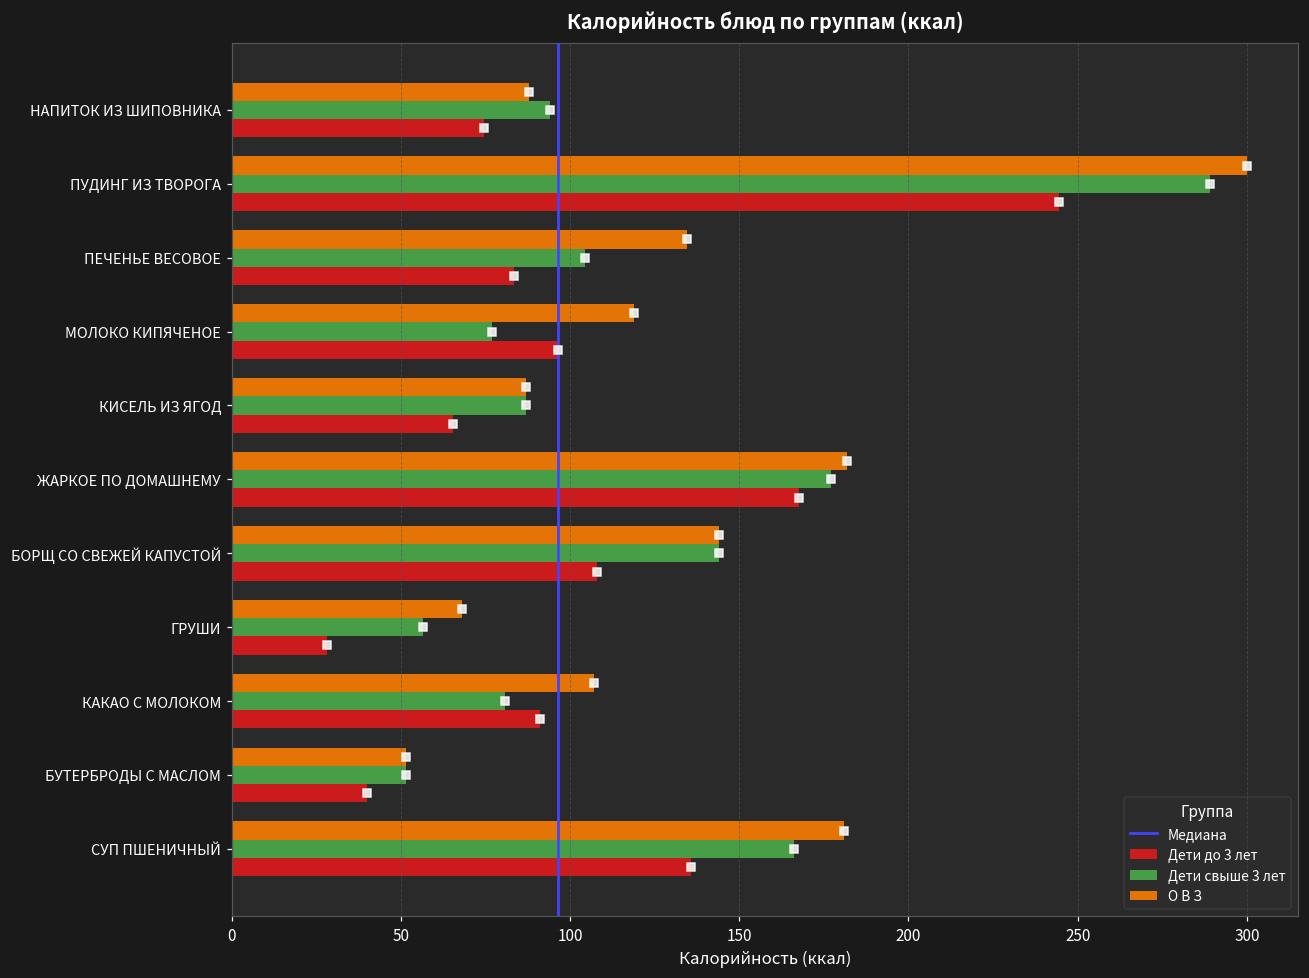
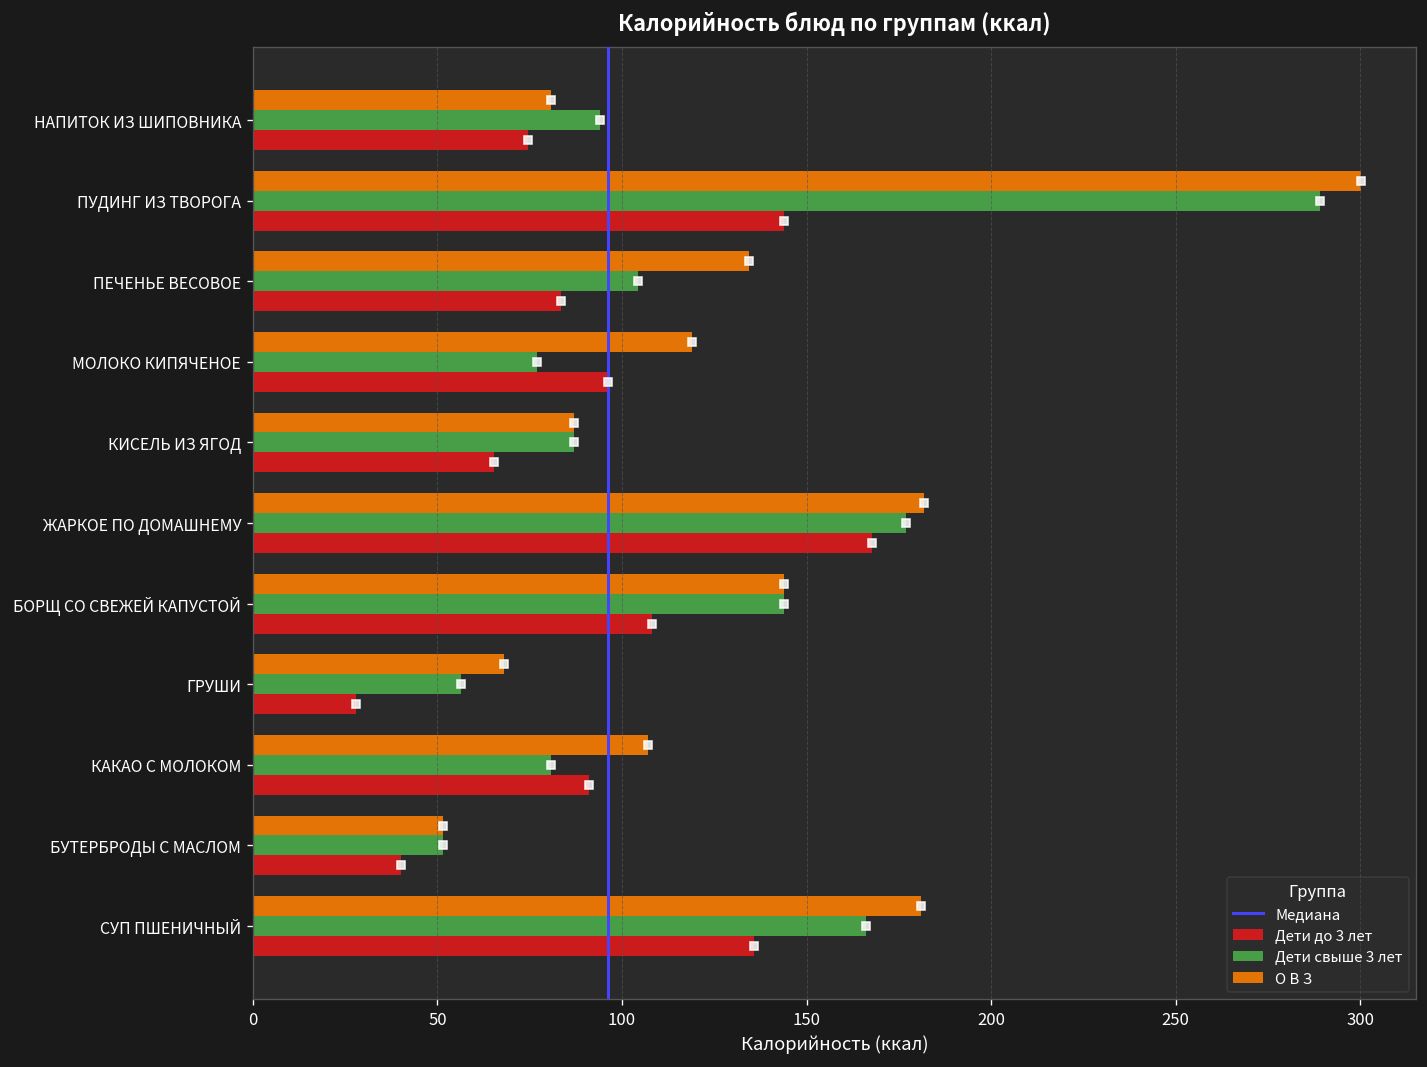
О В З, НАПИТОК ИЗ ШИПОВНИКА: 88 -> 81
Дети до 3 лет, ПУДИНГ ИЗ ТВОРОГА: 245 -> 144
